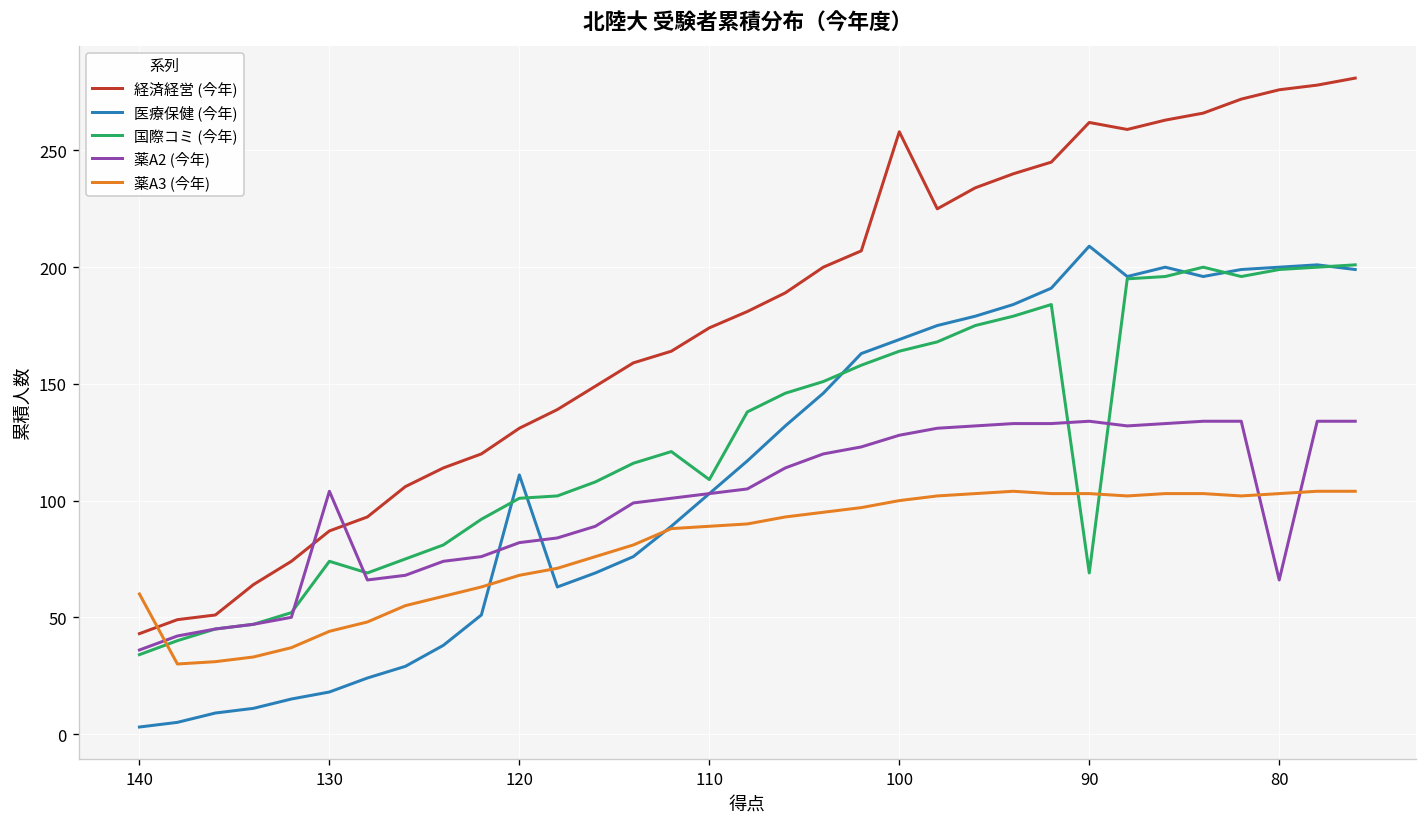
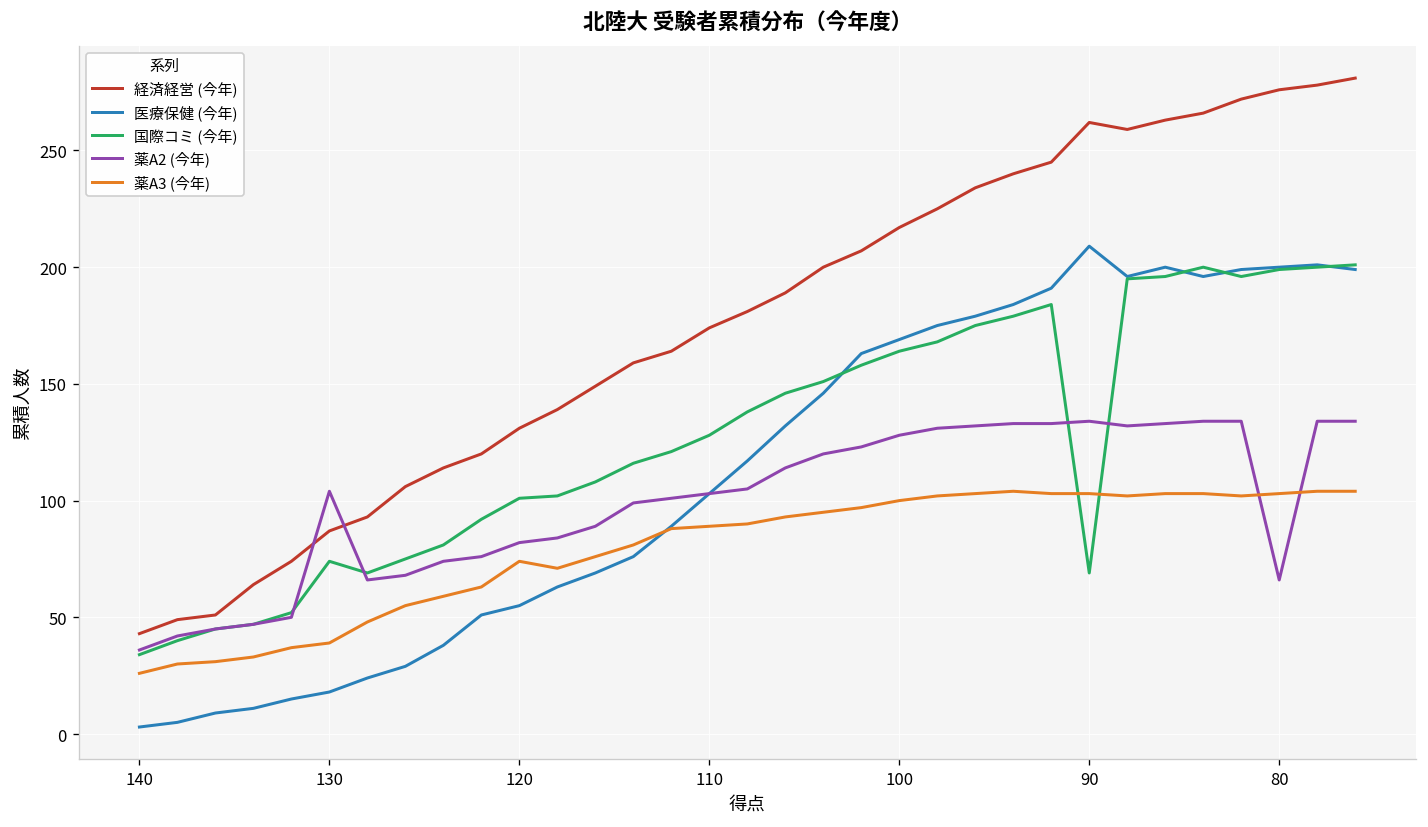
薬A3 (今年), 140: 60 -> 26
薬A3 (今年), 130: 44 -> 39
医療保健 (今年), 120: 111 -> 55
薬A3 (今年), 120: 68 -> 74
国際コミ (今年), 110: 109 -> 128
経済経営 (今年), 100: 258 -> 217
